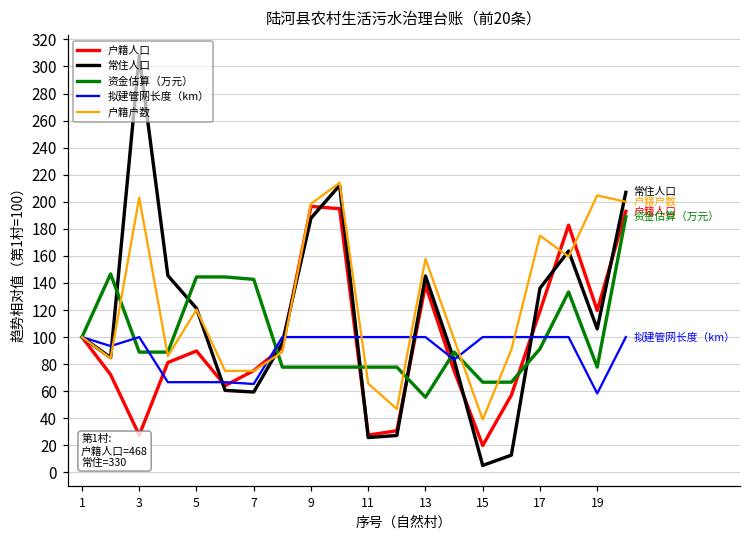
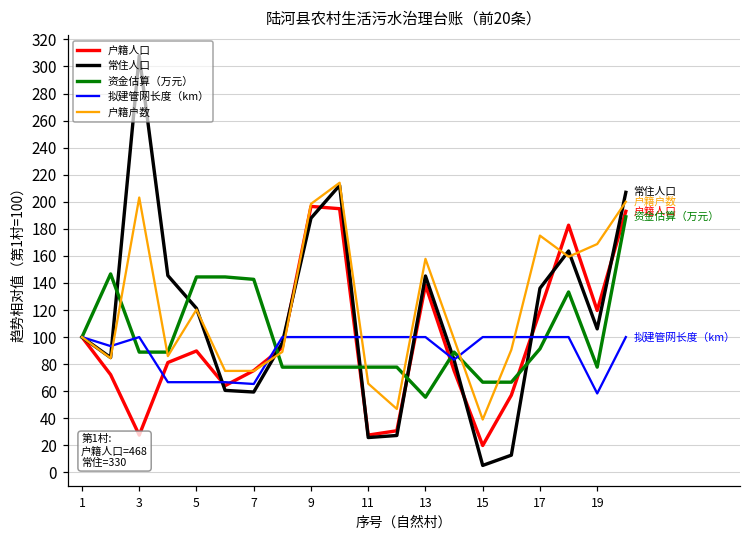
户籍户数, 19: 205 -> 169
